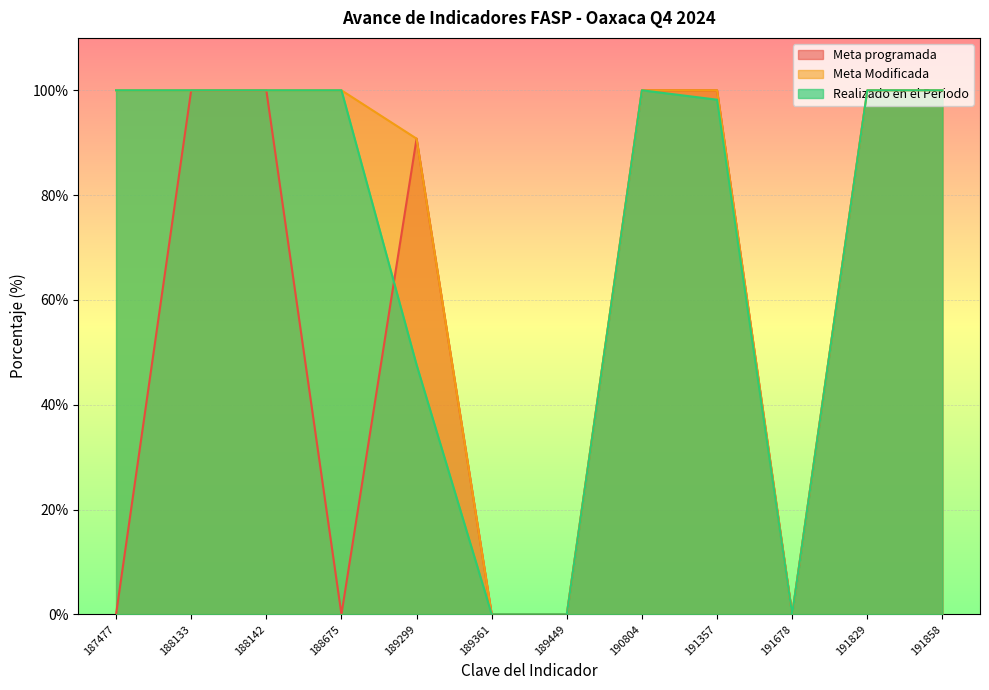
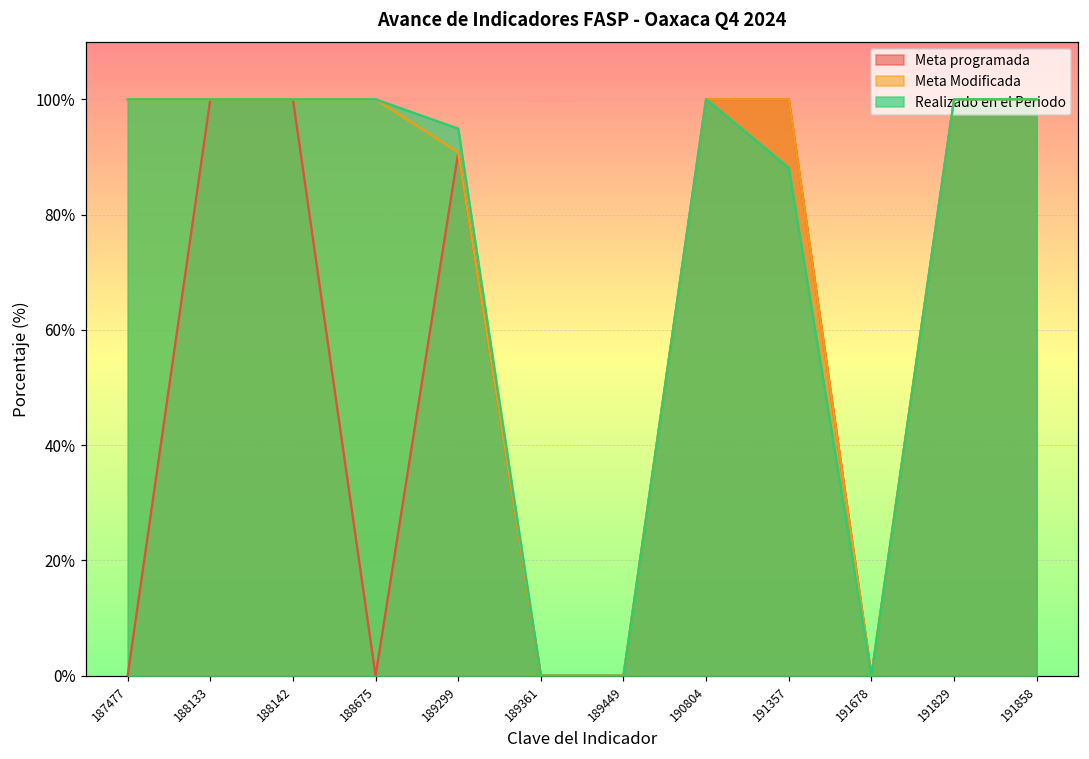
Realizado en el Periodo, 189299: 48% -> 95%
Realizado en el Periodo, 191357: 98% -> 88%
